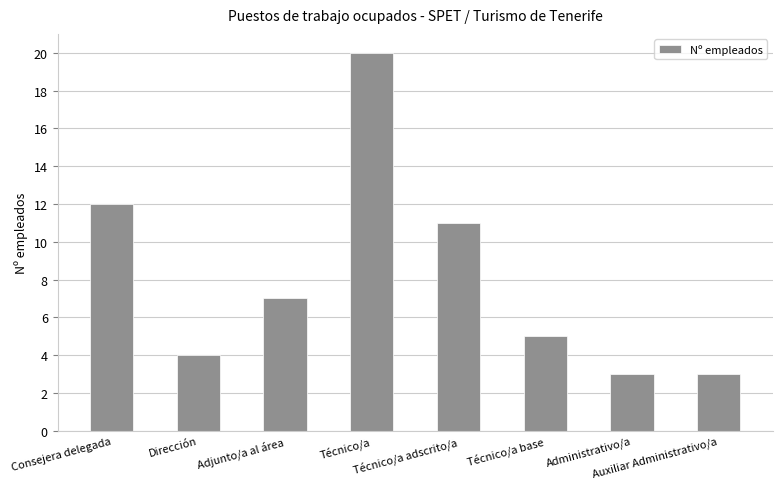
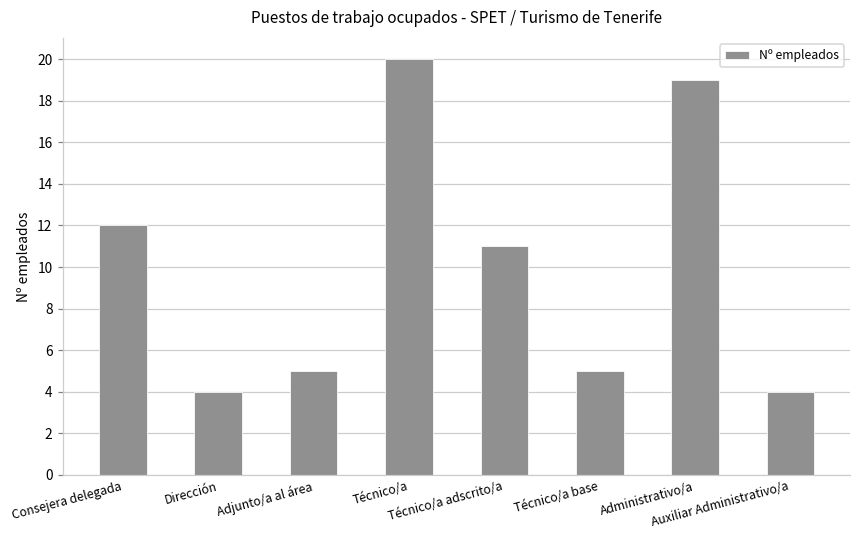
Adjunto/a al área: 7 -> 5
Administrativo/a: 3 -> 19
Auxiliar Administrativo/a: 3 -> 4
